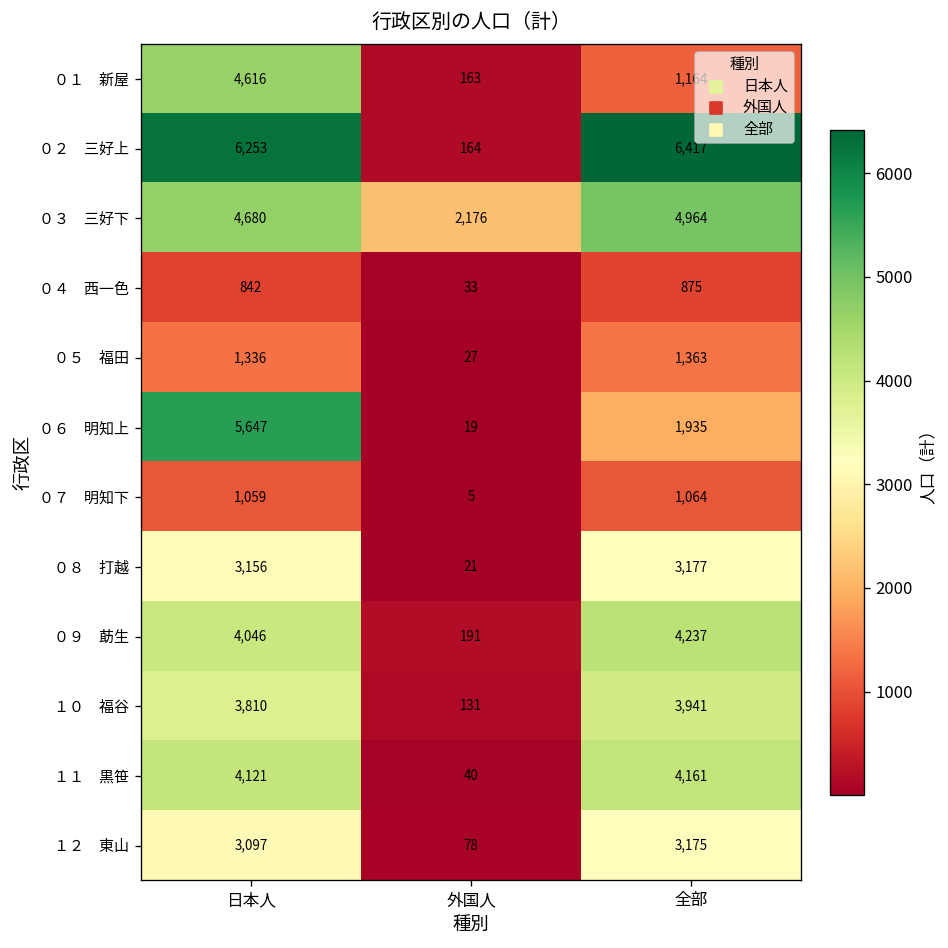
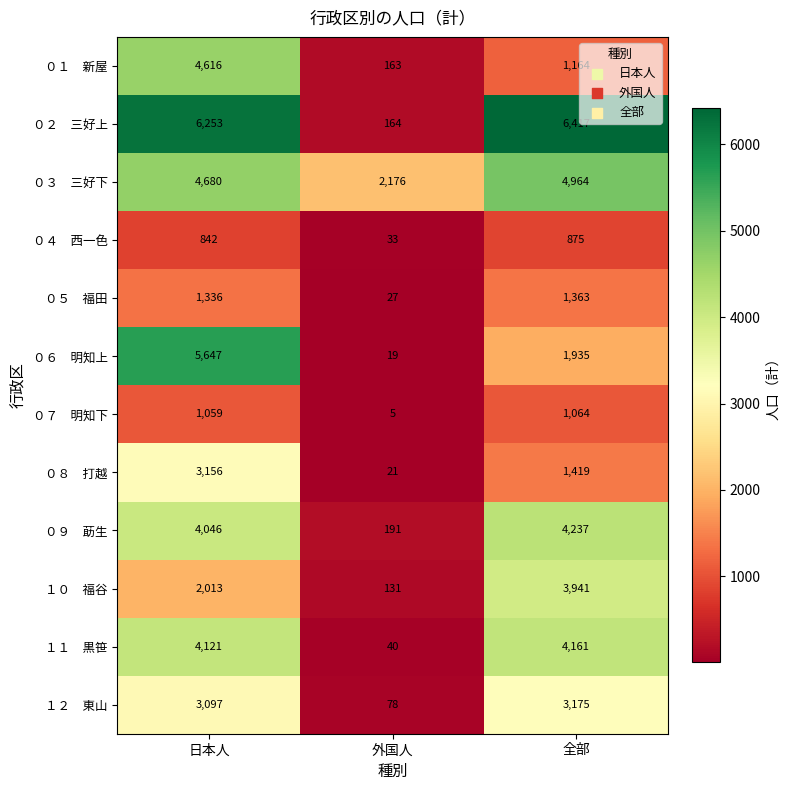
０８ 打越, 全部: 3,177 -> 1,419
１０ 福谷, 日本人: 3,810 -> 2,013
